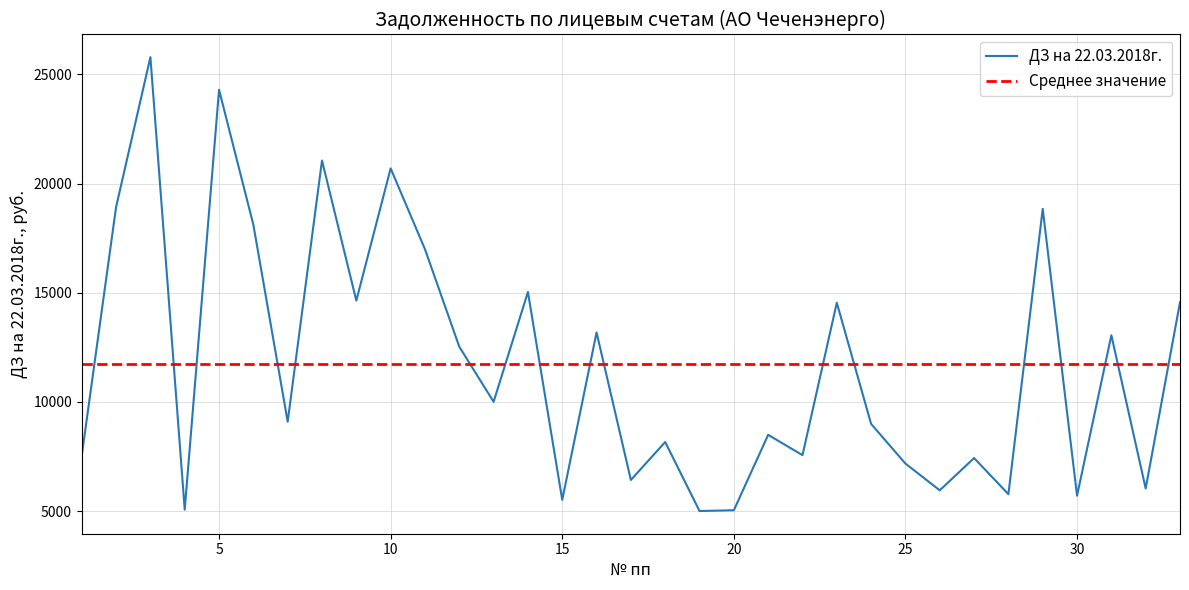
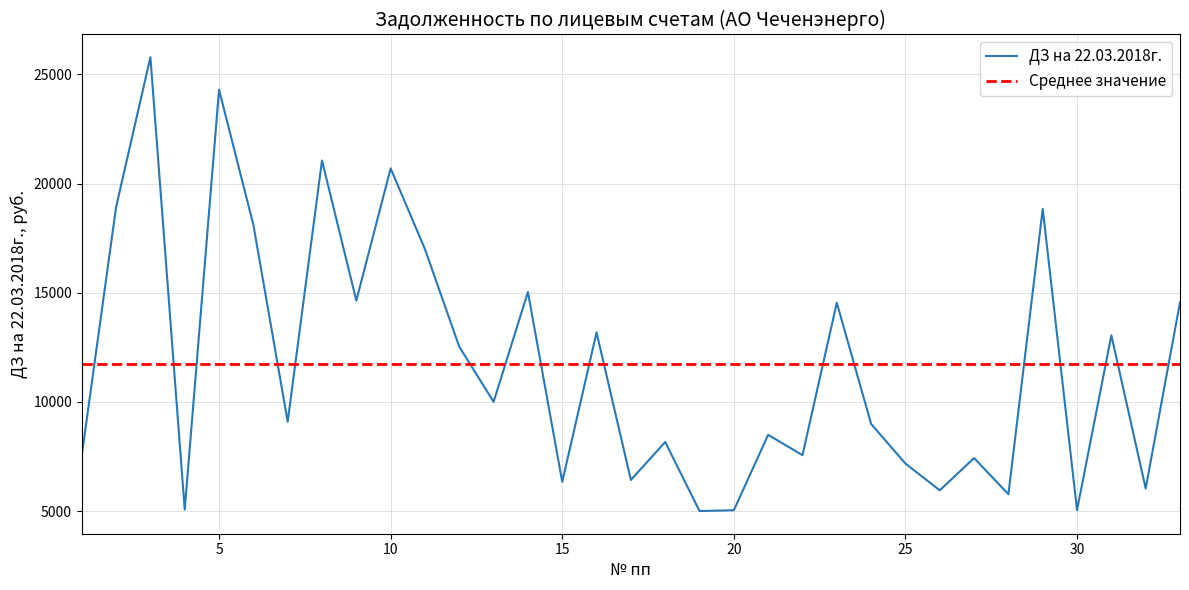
15: 5500 -> 6300
30: 5700 -> 5100
